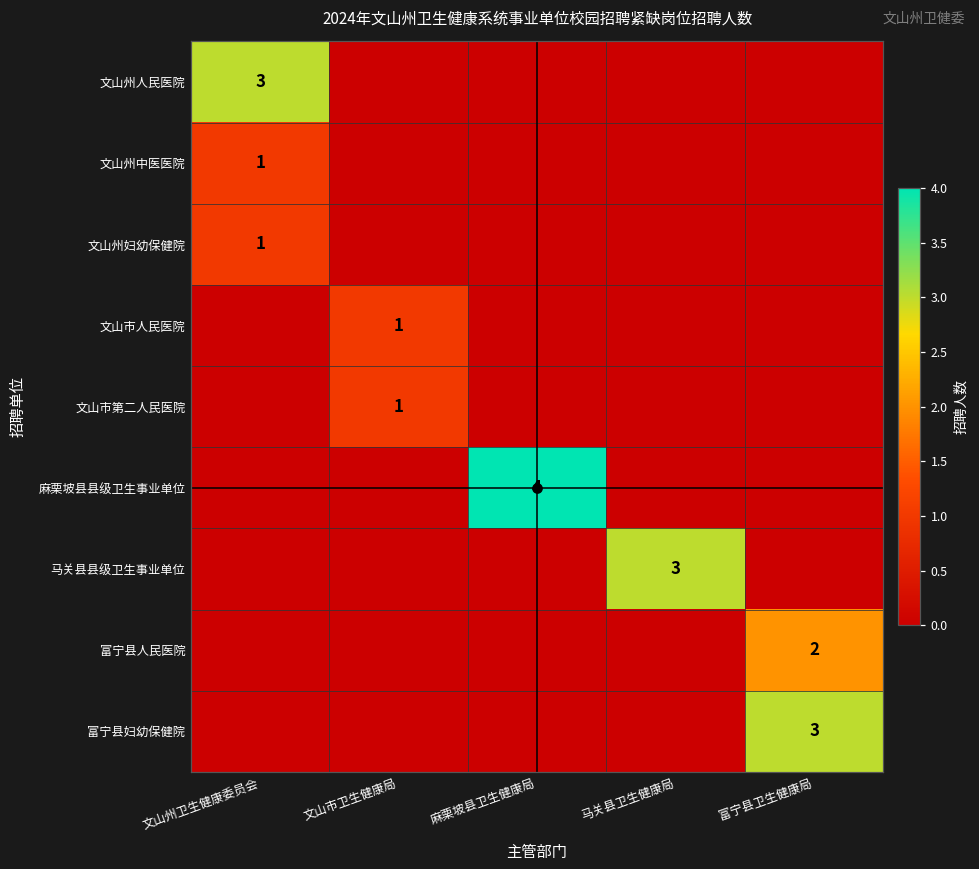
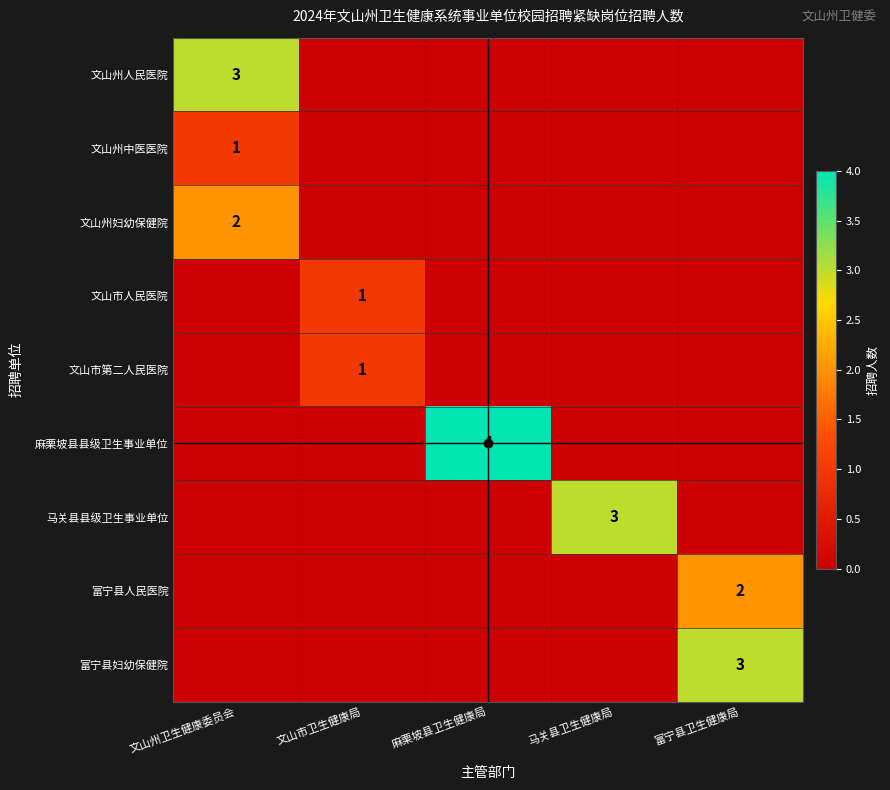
文山州妇幼保健院, 文山州卫生健康委员会: 1 -> 2
